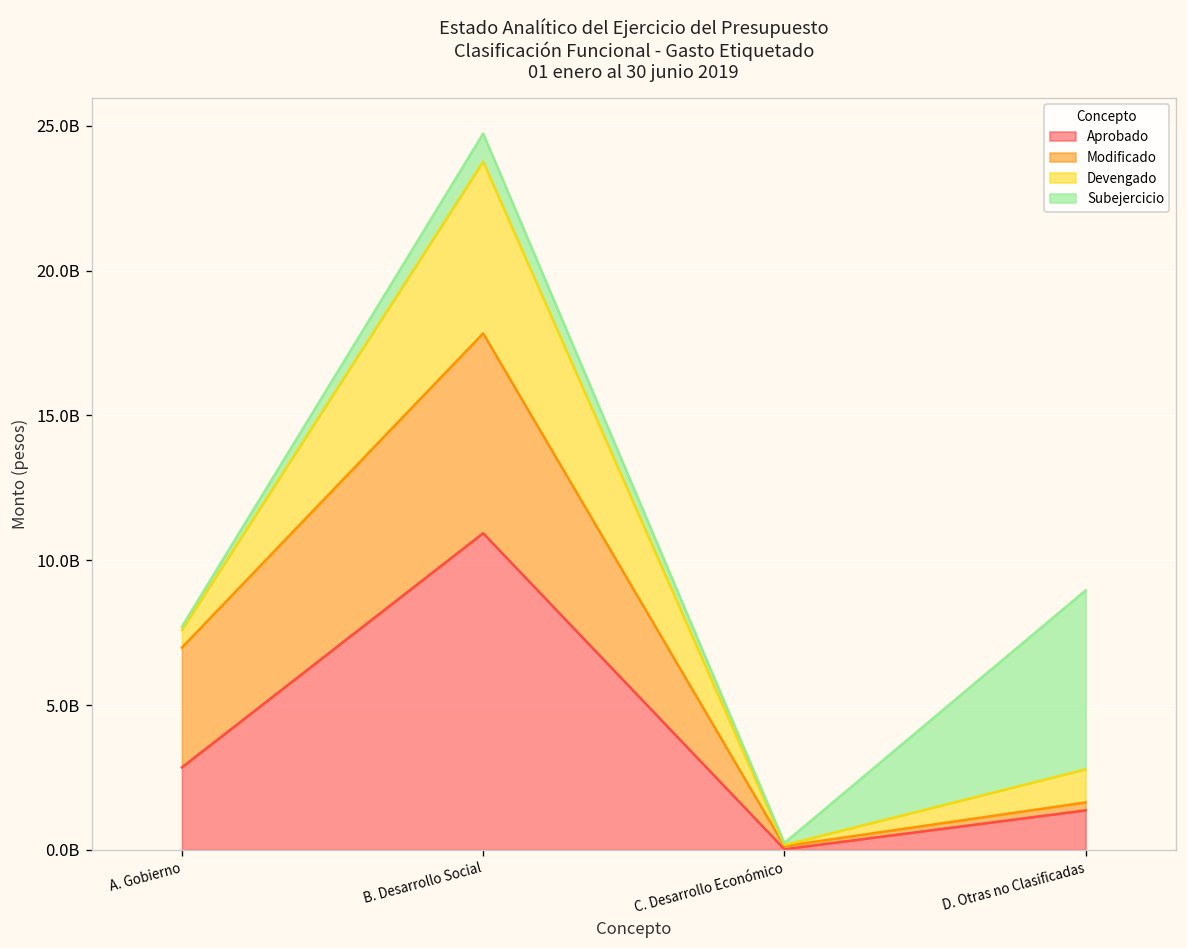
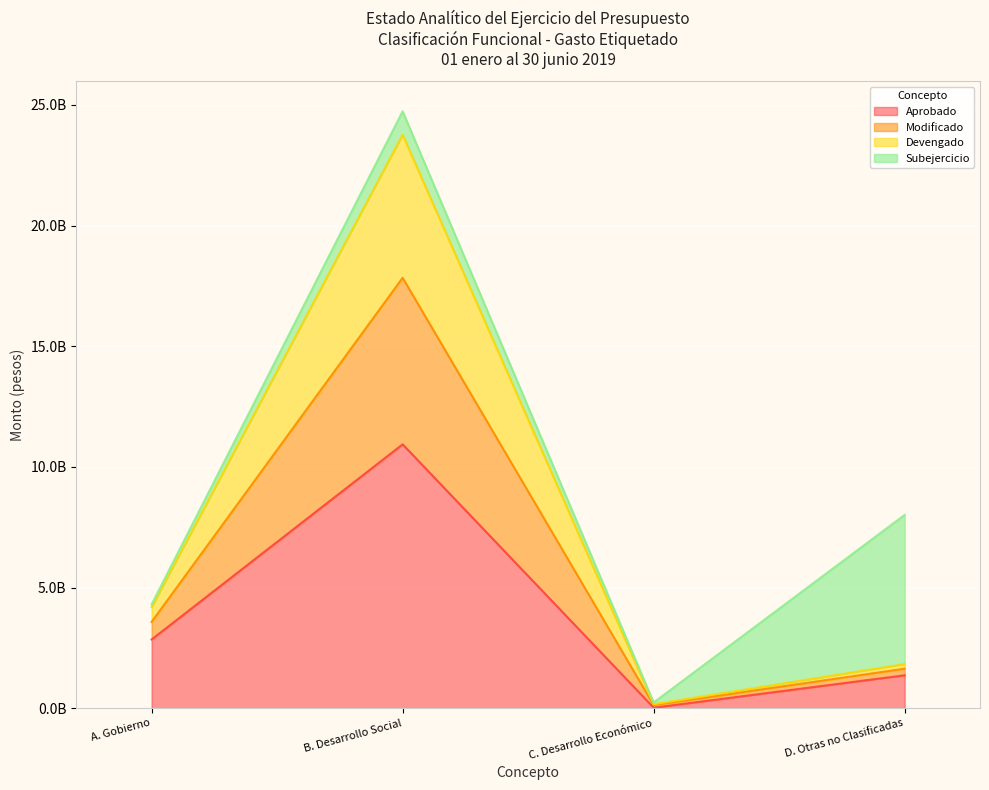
Modificado, A. Gobierno: 4100000000 -> 700000000
Devengado, D. Otras no Clasificadas: 1100000000 -> 200000000
